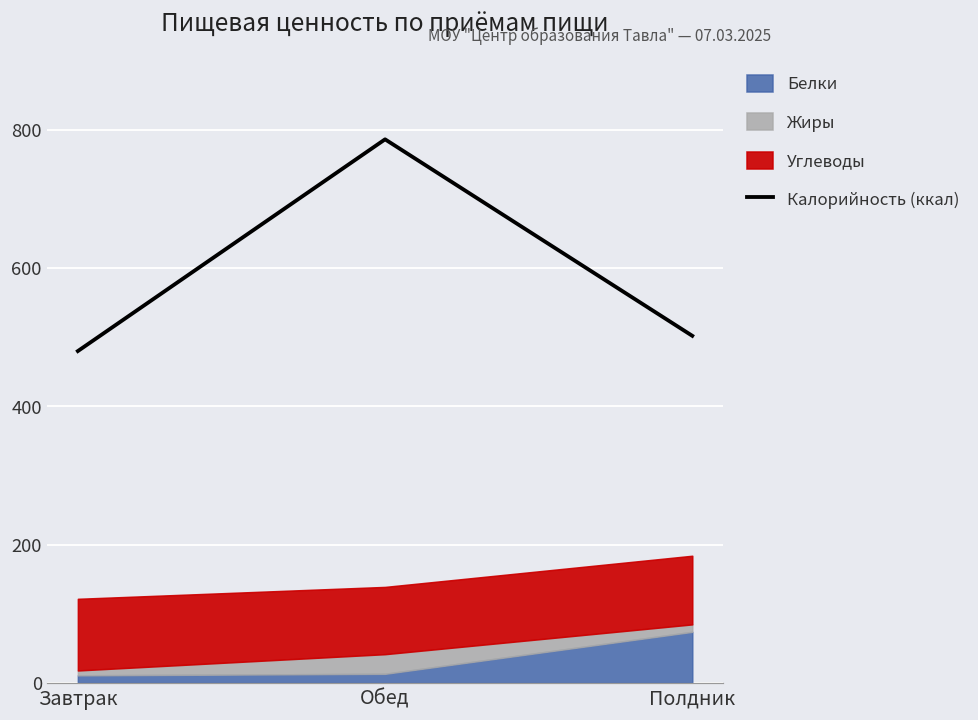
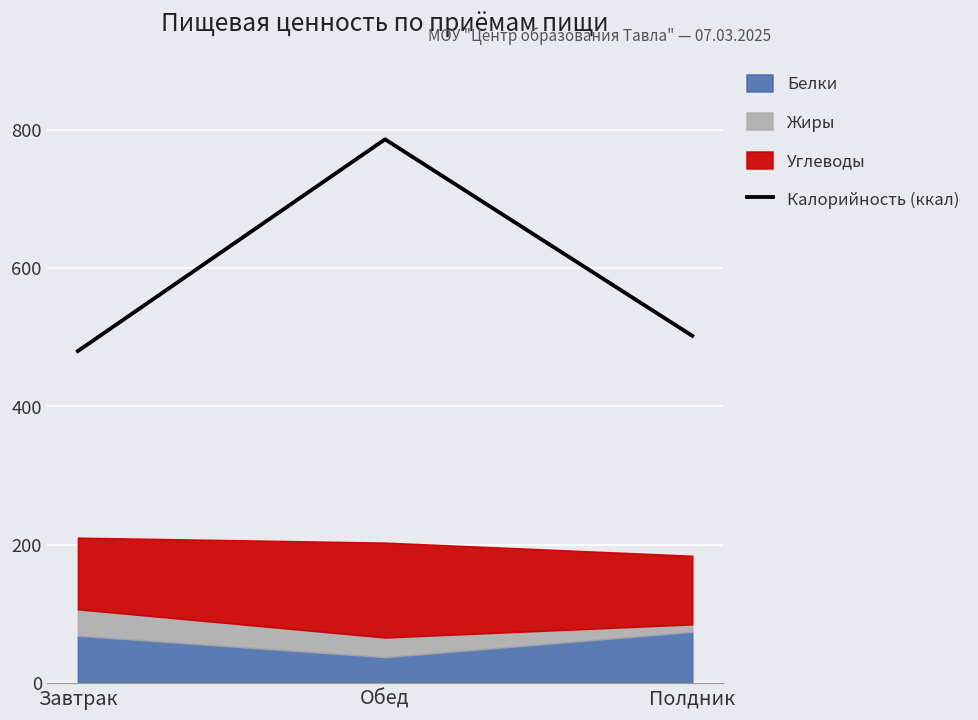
Белки, Завтрак: 10 -> 70
Жиры, Завтрак: 10 -> 40
Белки, Обед: 10 -> 40
Углеводы, Обед: 100 -> 140
